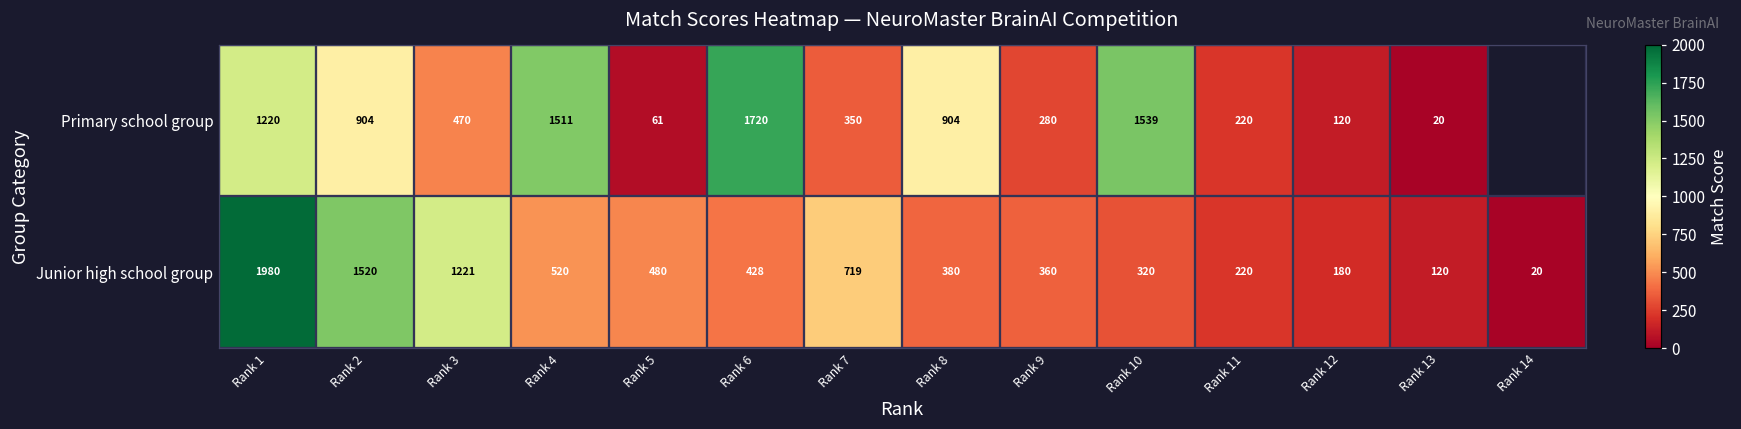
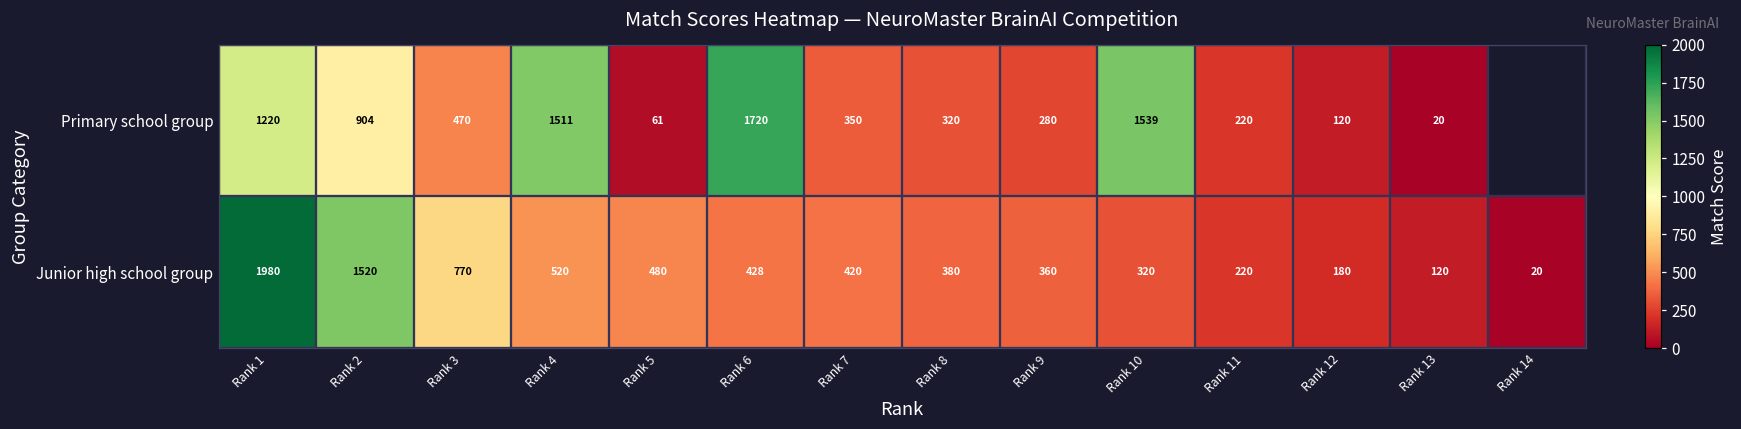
Primary school group, Rank 8: 904 -> 320
Junior high school group, Rank 3: 1221 -> 770
Junior high school group, Rank 7: 719 -> 420
